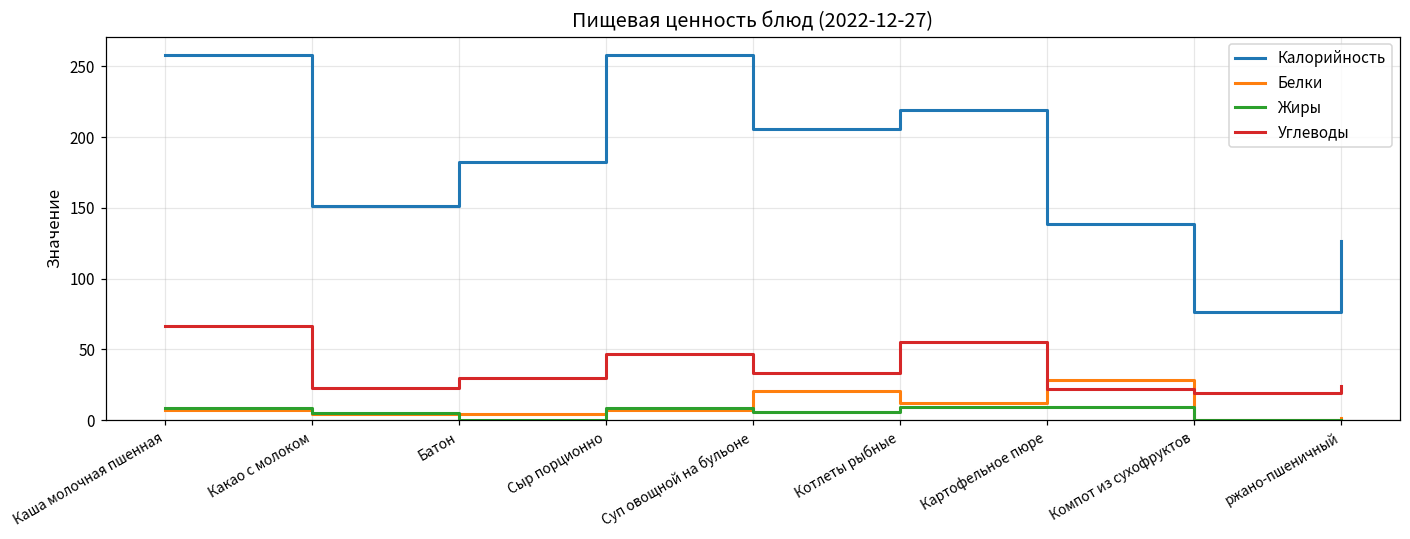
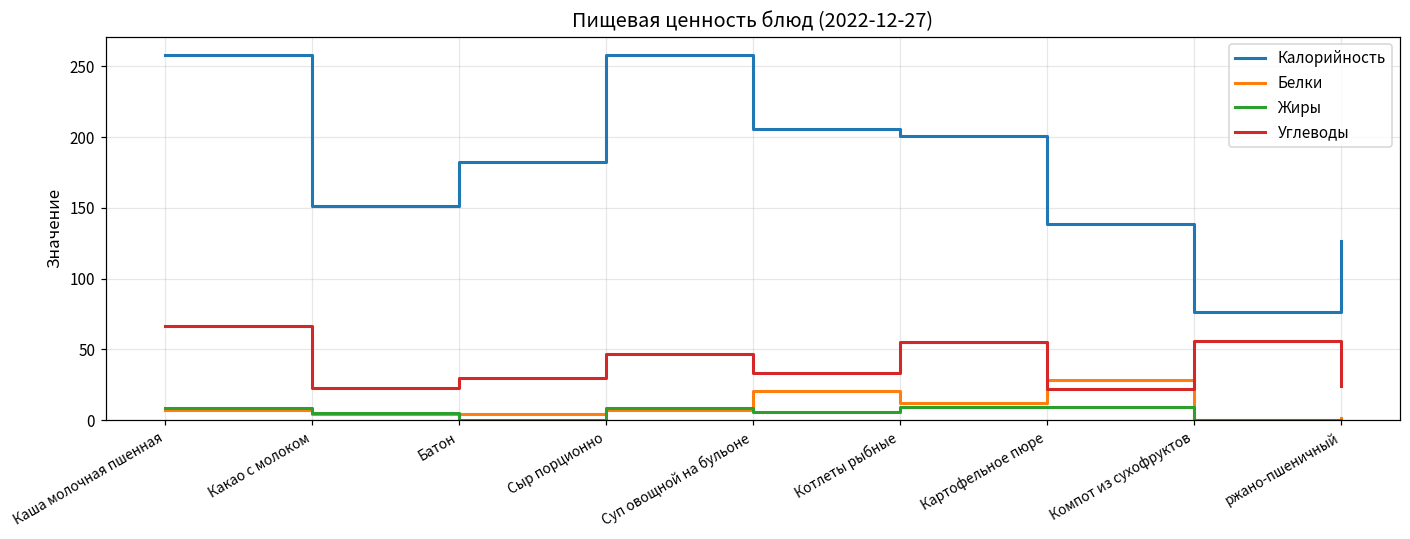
Калорийность, Котлеты рыбные: 219 -> 201
Углеводы, Компот из сухофруктов: 19 -> 56
